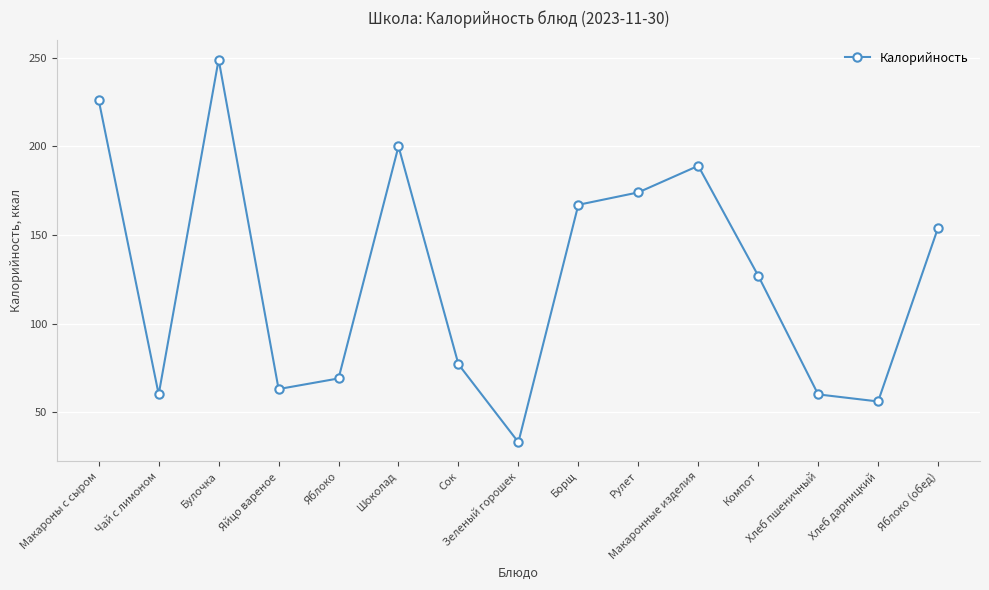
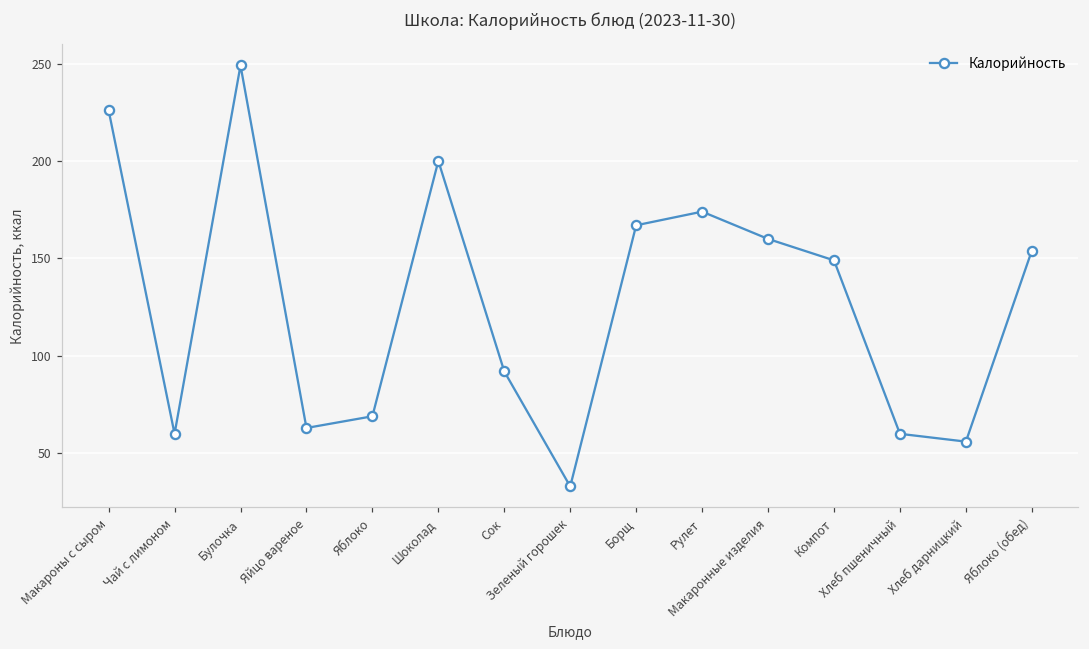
Сок: 77 -> 92
Макаронные изделия: 189 -> 160
Компот: 127 -> 149
